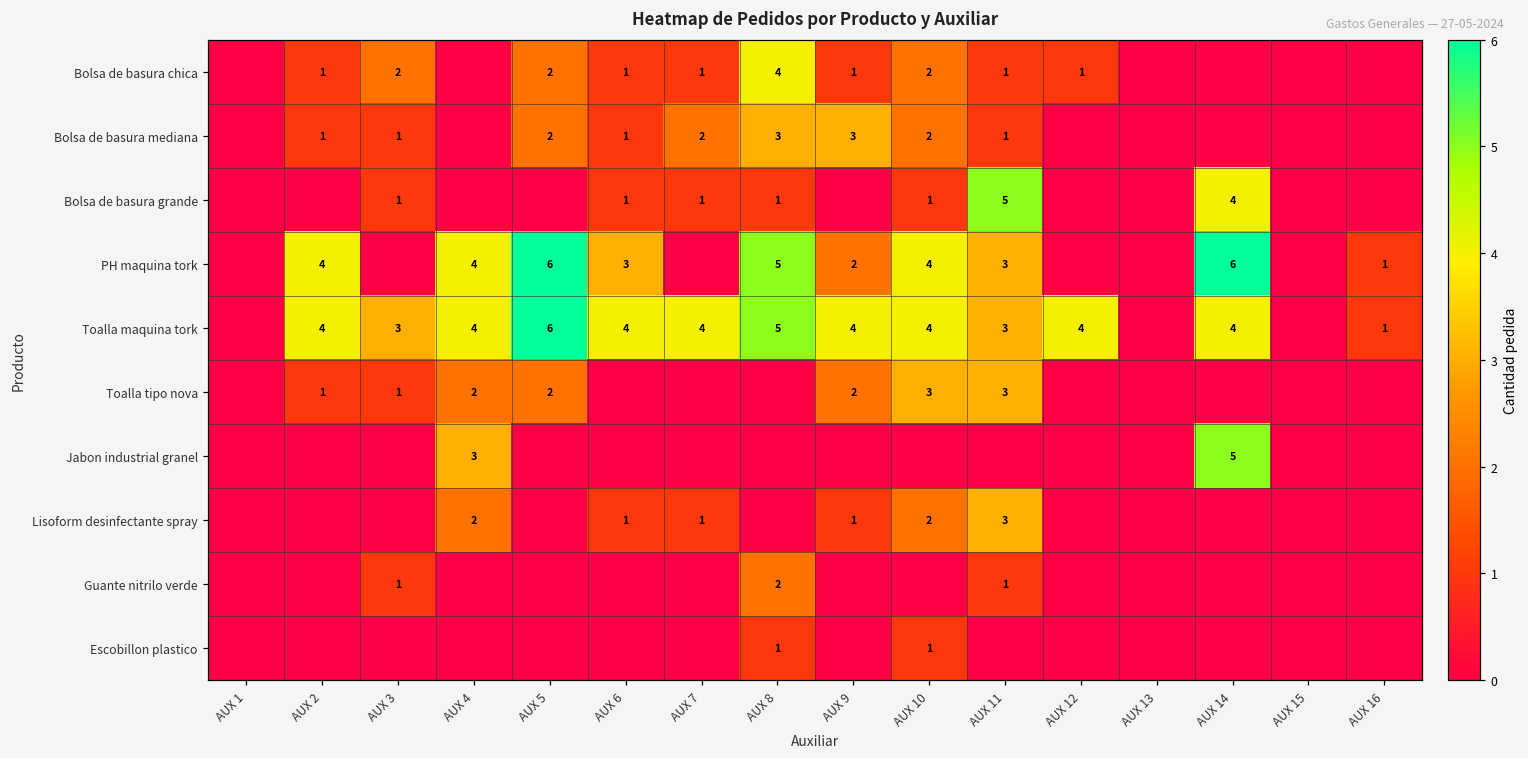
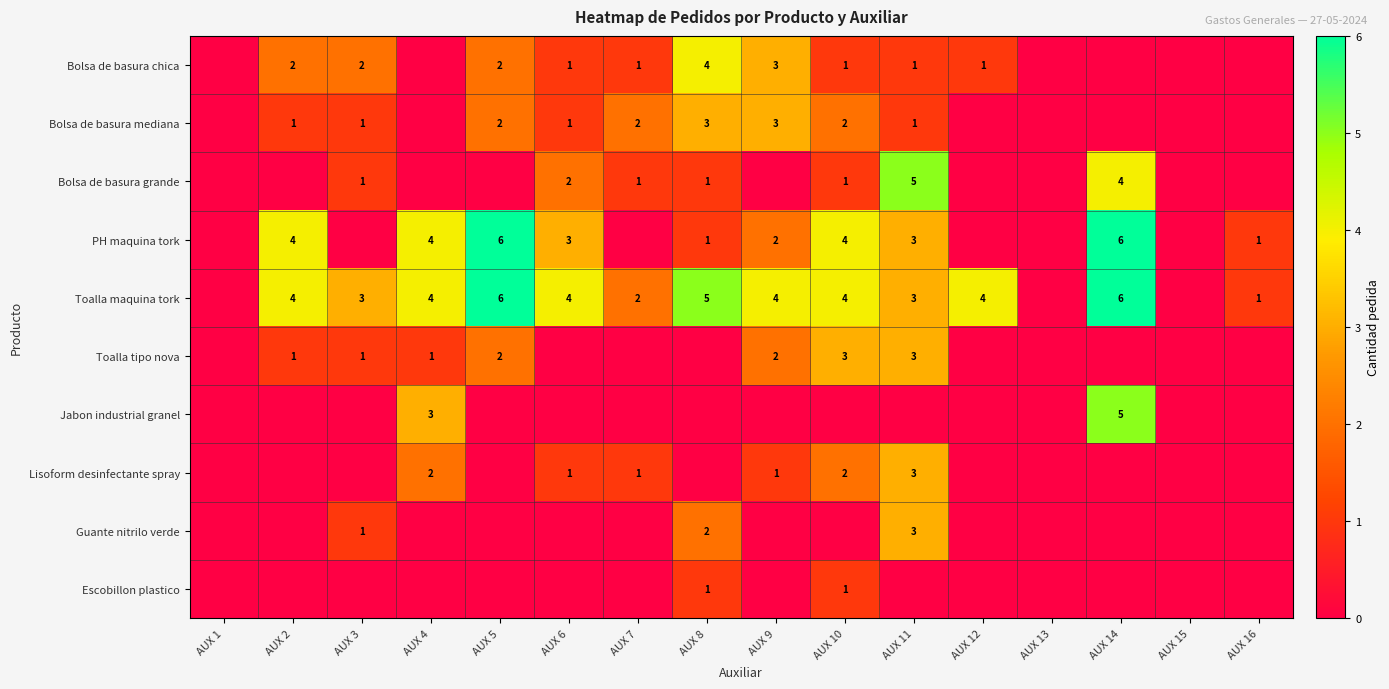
Bolsa de basura chica, AUX 2: 1 -> 2
Bolsa de basura chica, AUX 9: 1 -> 3
Bolsa de basura chica, AUX 10: 2 -> 1
Bolsa de basura grande, AUX 6: 1 -> 2
PH maquina tork, AUX 8: 5 -> 1
Toalla maquina tork, AUX 7: 4 -> 2
Toalla maquina tork, AUX 14: 4 -> 6
Toalla tipo nova, AUX 4: 2 -> 1
Guante nitrilo verde, AUX 11: 1 -> 3
